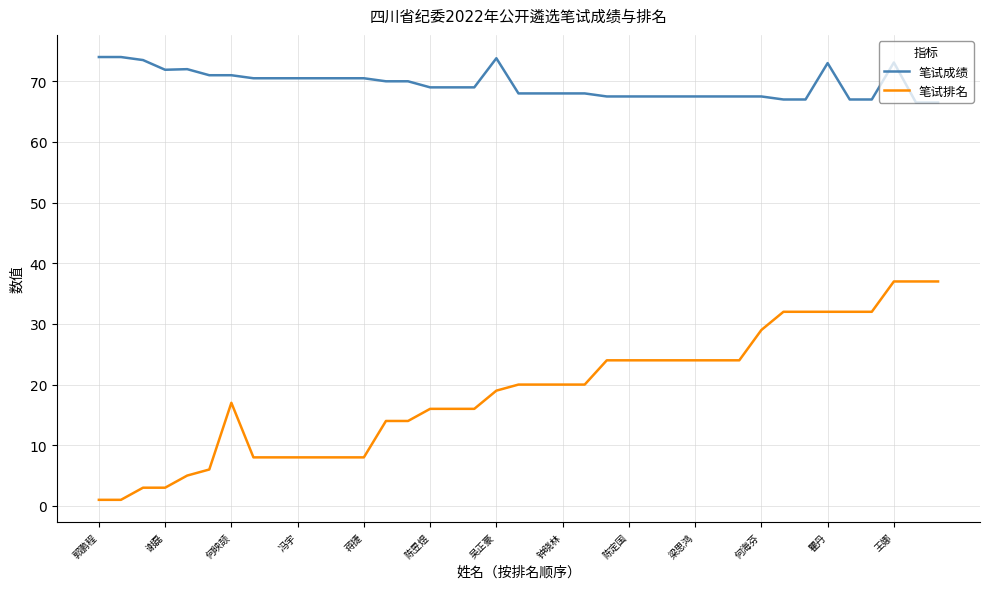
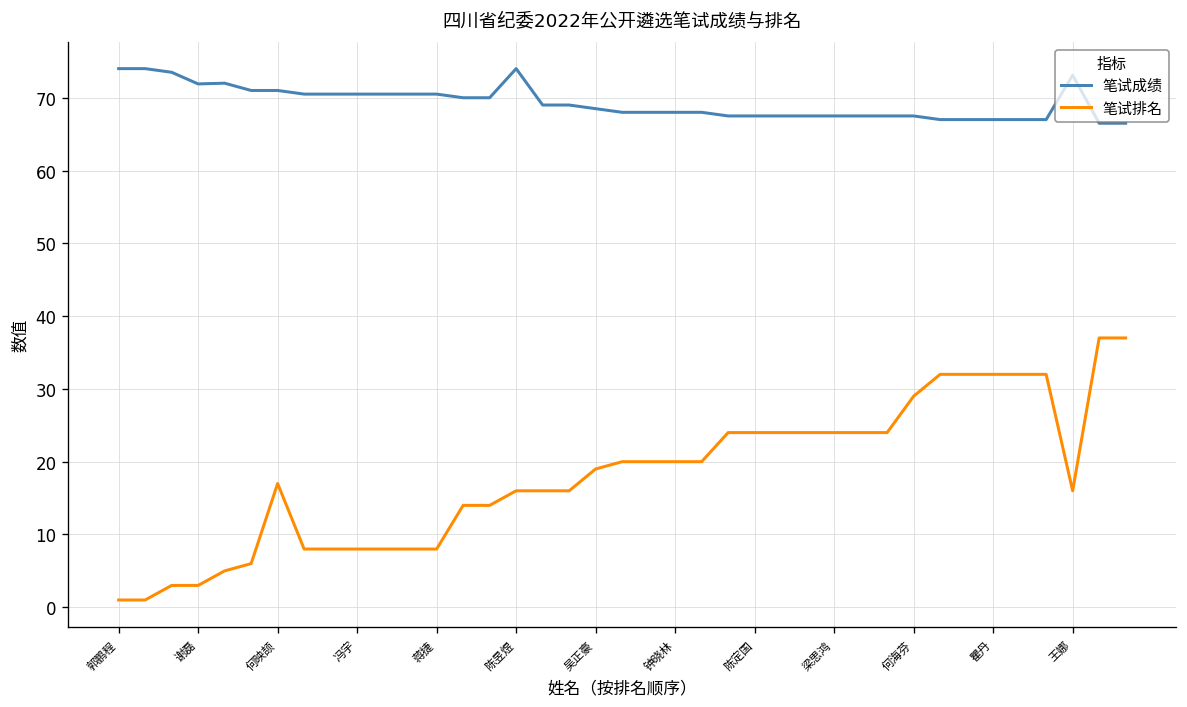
笔试成绩, 陈昱煜: 69 -> 74
笔试成绩, 吴正豪: 74 -> 69
笔试成绩, 瞿丹: 73 -> 67
笔试排名, 王娜: 37 -> 16
